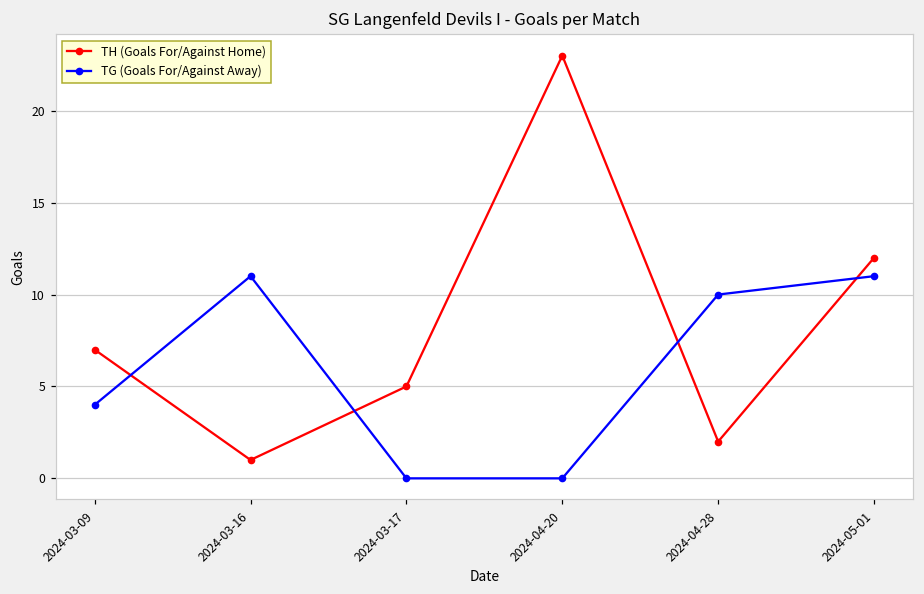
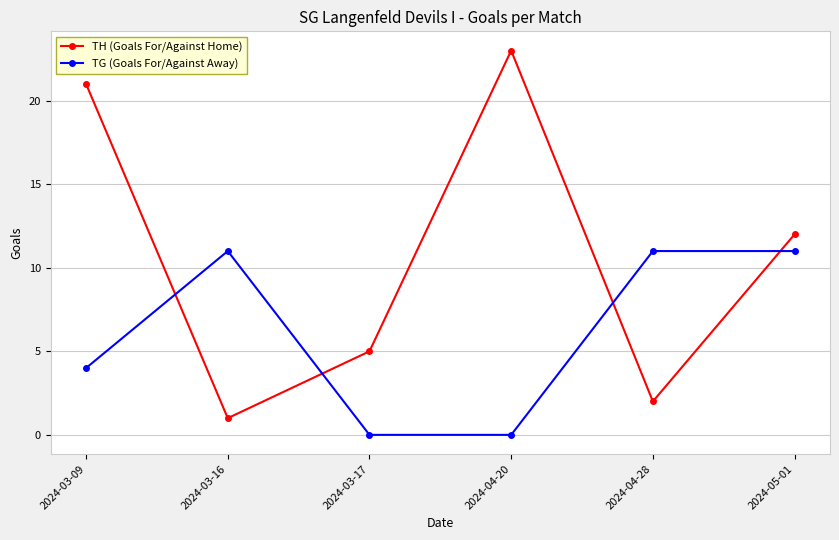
TH (Goals For/Against Home), 2024-03-09: 7 -> 21
TG (Goals For/Against Away), 2024-04-28: 10 -> 11
